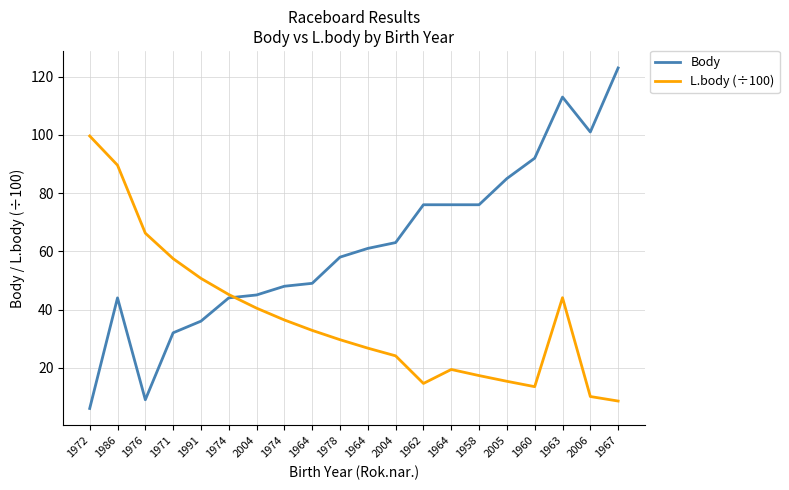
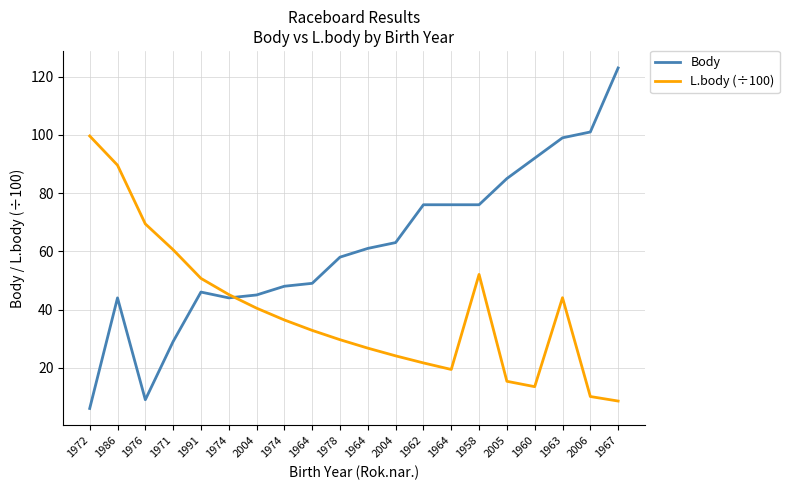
L.body (÷100), 1976: 66 -> 69
Body, 1971: 32 -> 29
L.body (÷100), 1971: 57 -> 61
Body, 1991: 36 -> 46
L.body (÷100), 1962: 15 -> 22
L.body (÷100), 1958: 17 -> 52
Body, 1963: 113 -> 99
